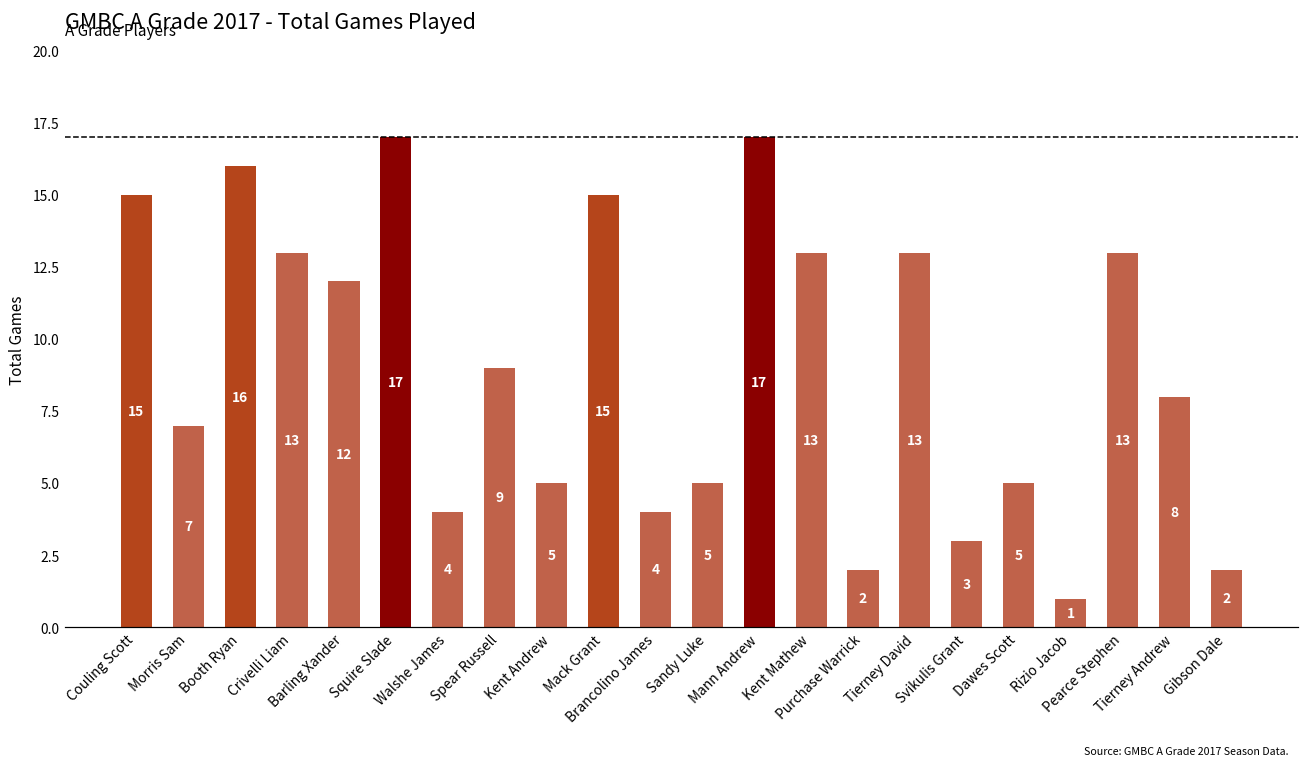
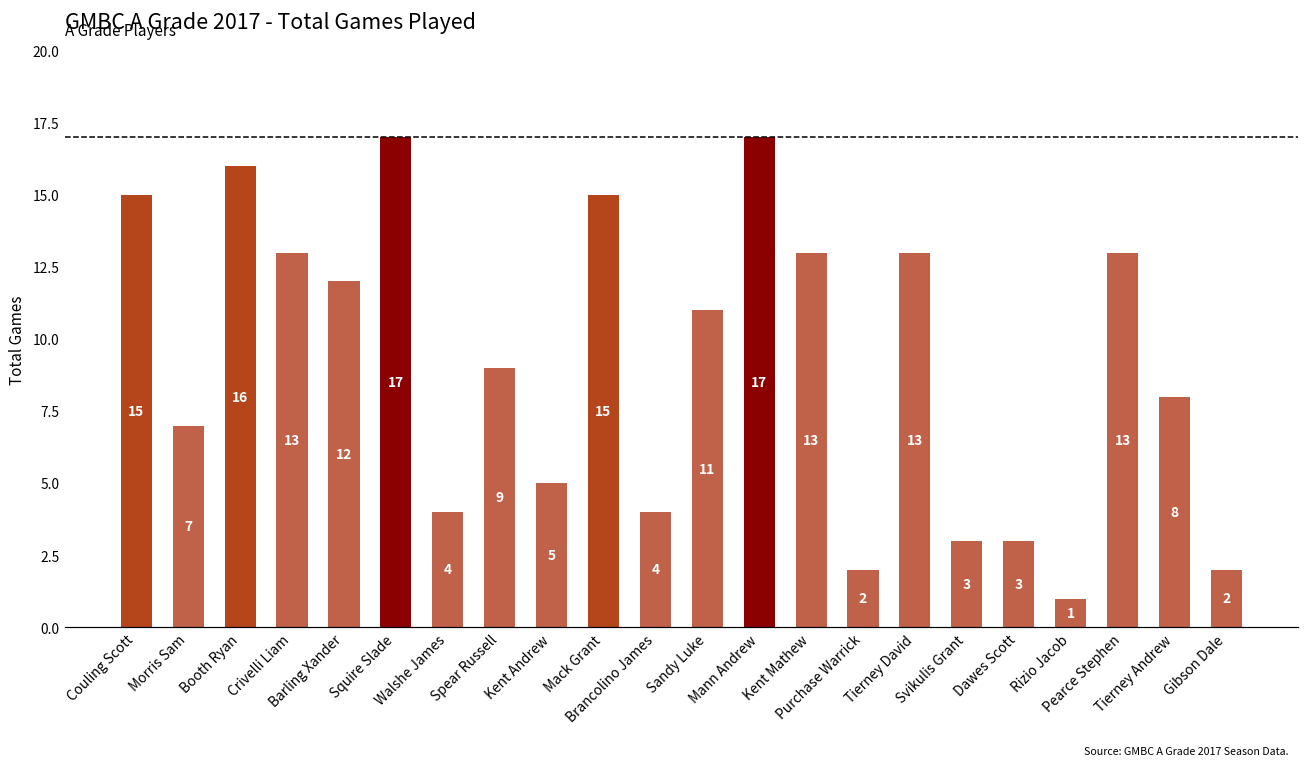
Sandy Luke: 5 -> 11
Dawes Scott: 5 -> 3
